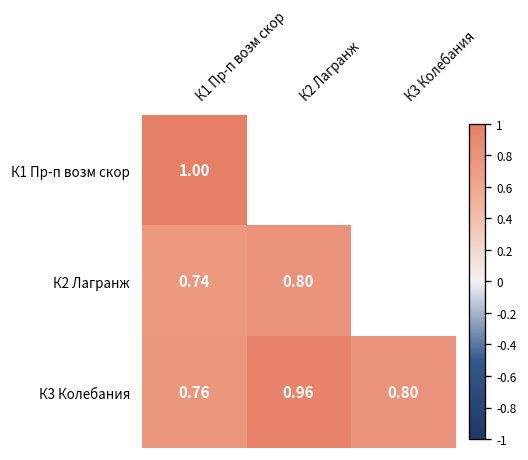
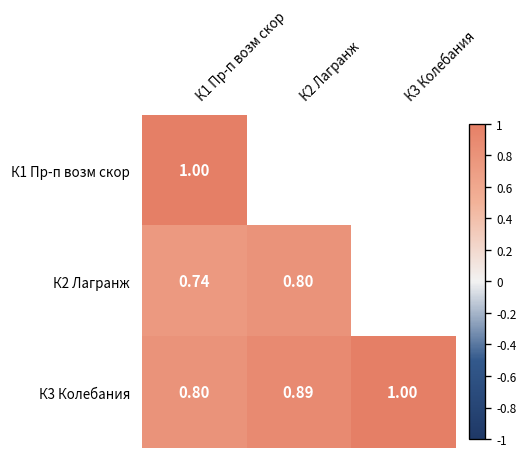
К3 Колебания, К1 Пр-п возм скор: 0.76 -> 0.80
К3 Колебания, К2 Лагранж: 0.96 -> 0.89
К3 Колебания, К3 Колебания: 0.80 -> 1.00
